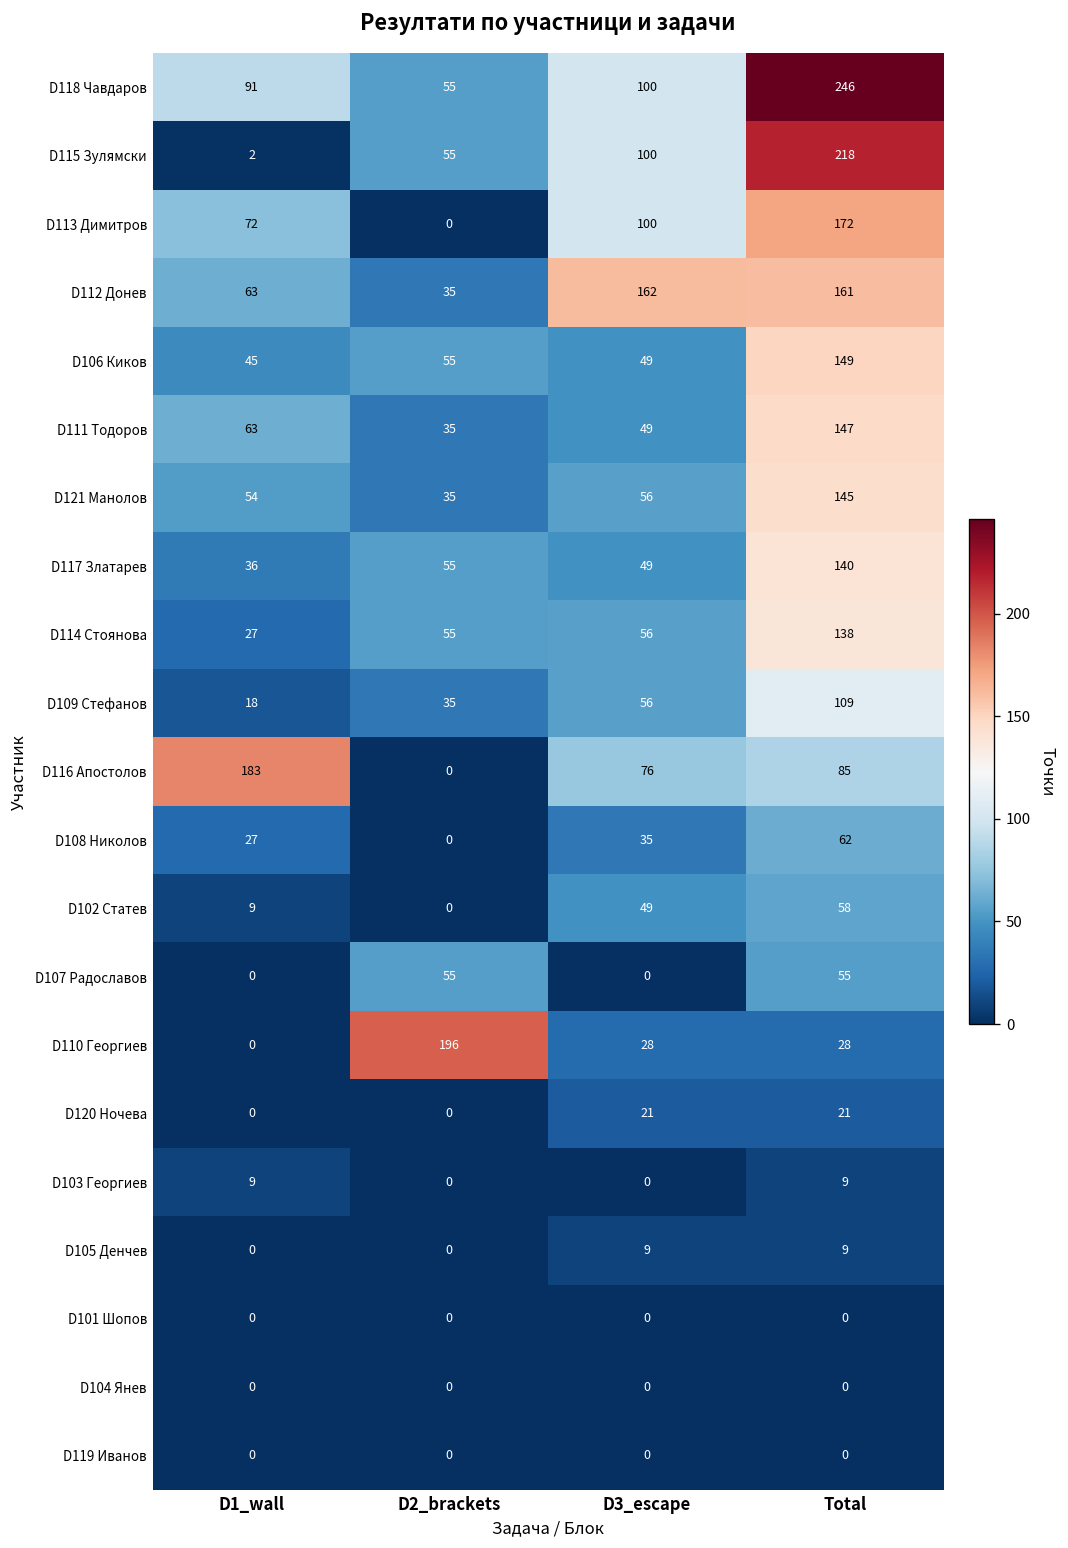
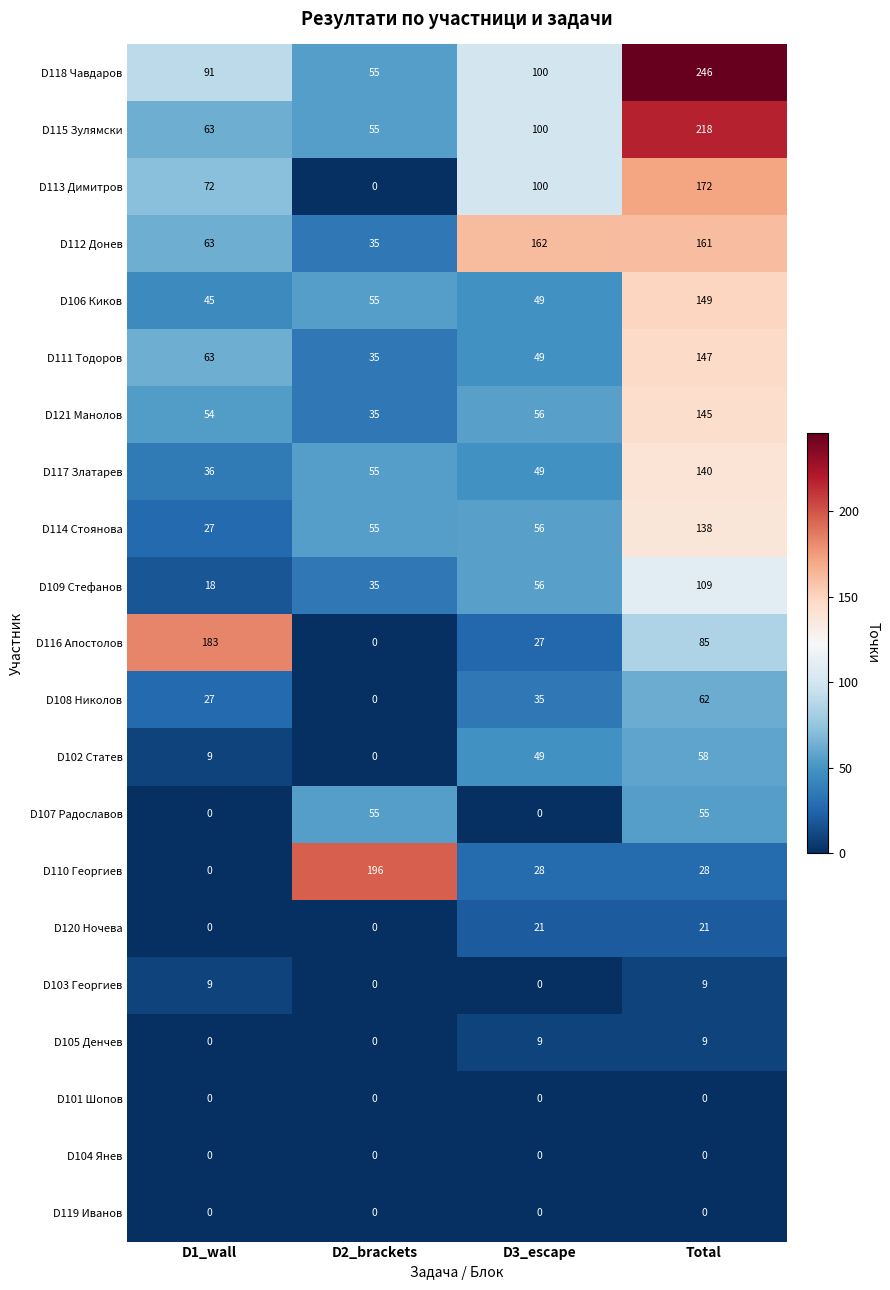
D115 Зулямски, D1_wall: 2 -> 63
D116 Апостолов, D3_escape: 76 -> 27
